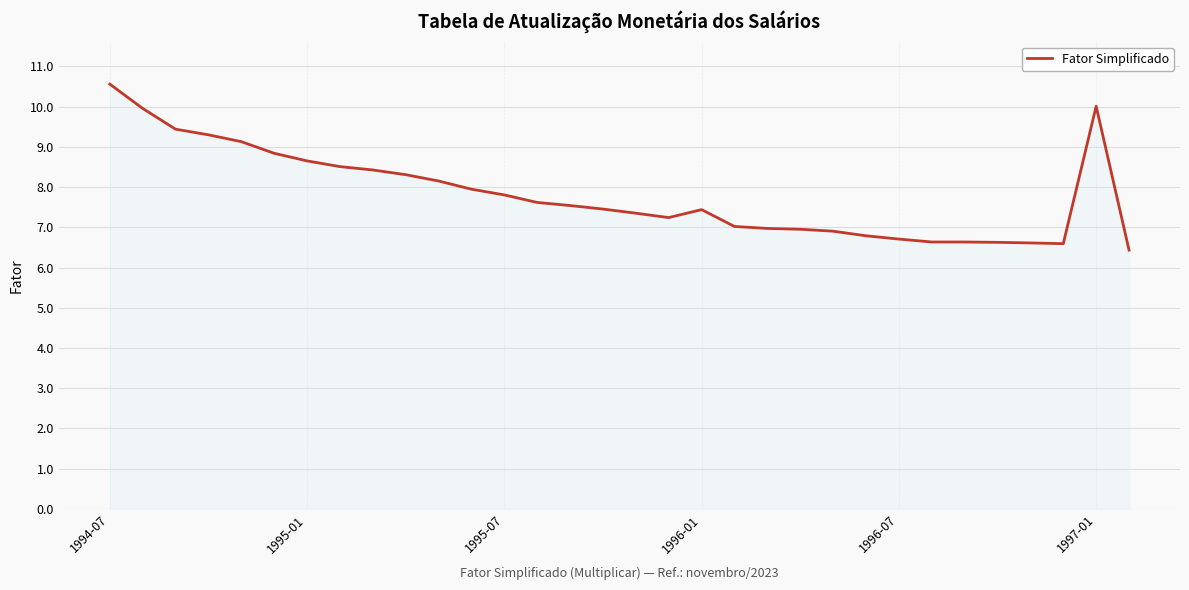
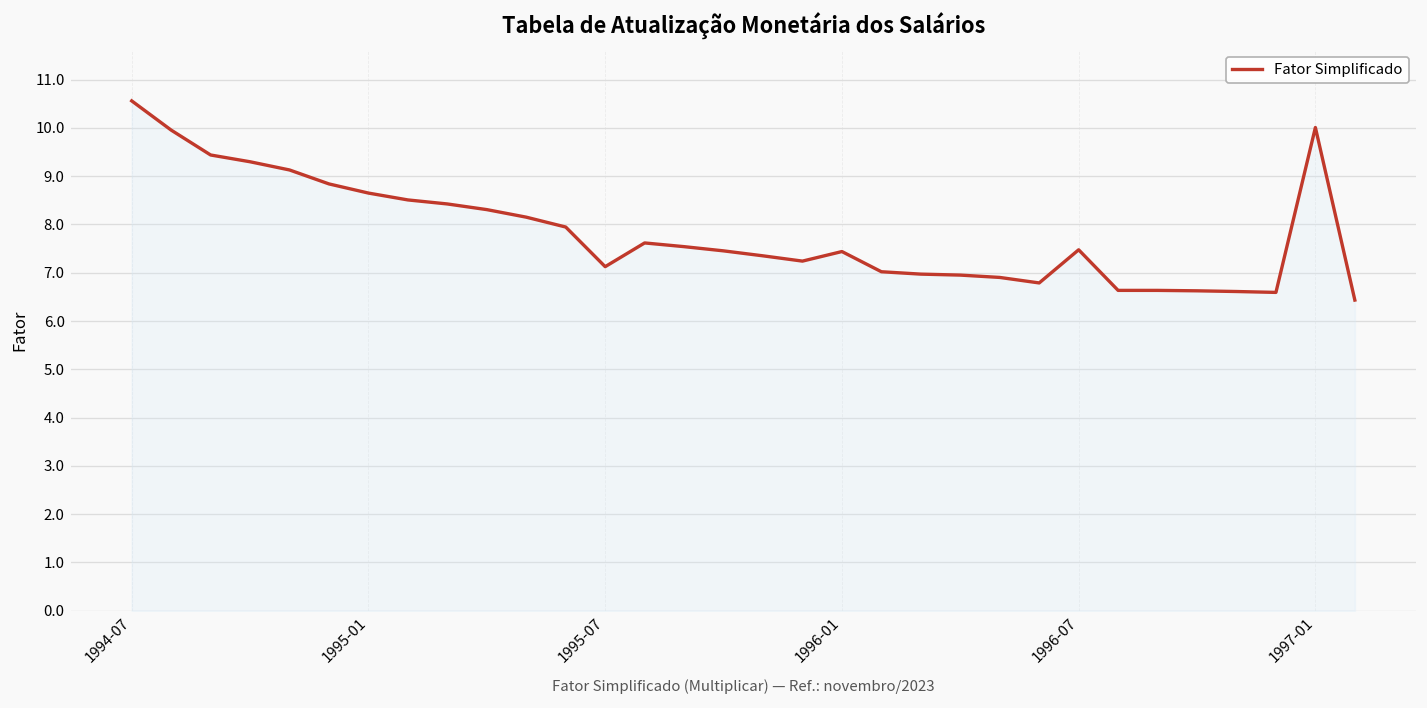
1995-07: 7.8 -> 7.1
1996-07: 6.7 -> 7.5
